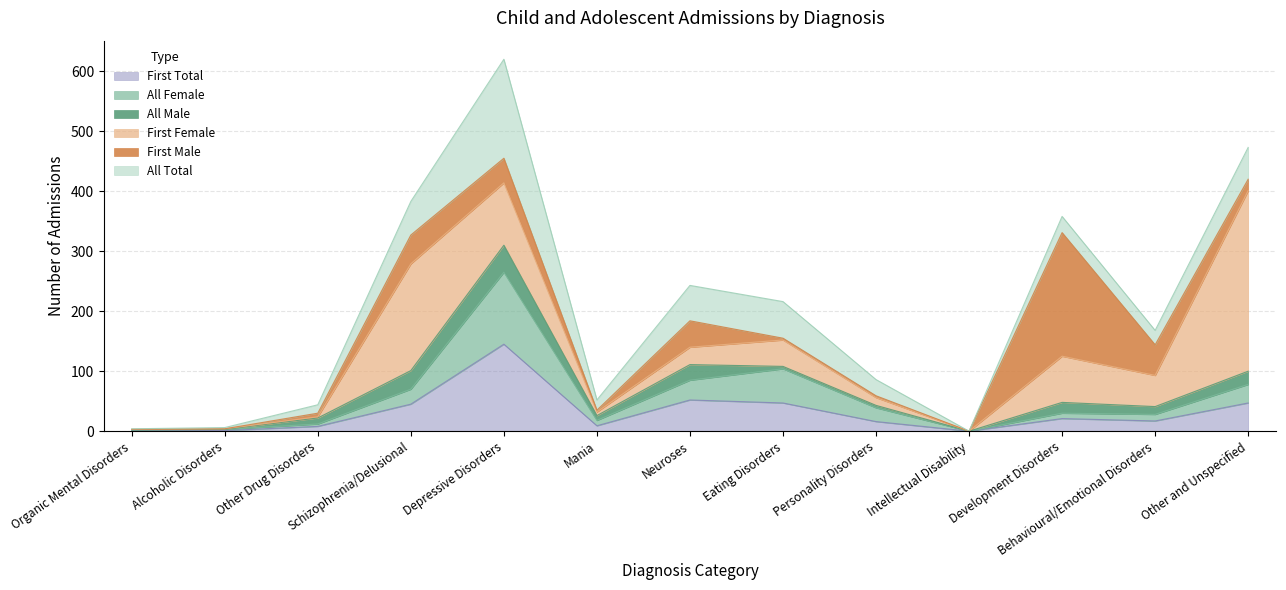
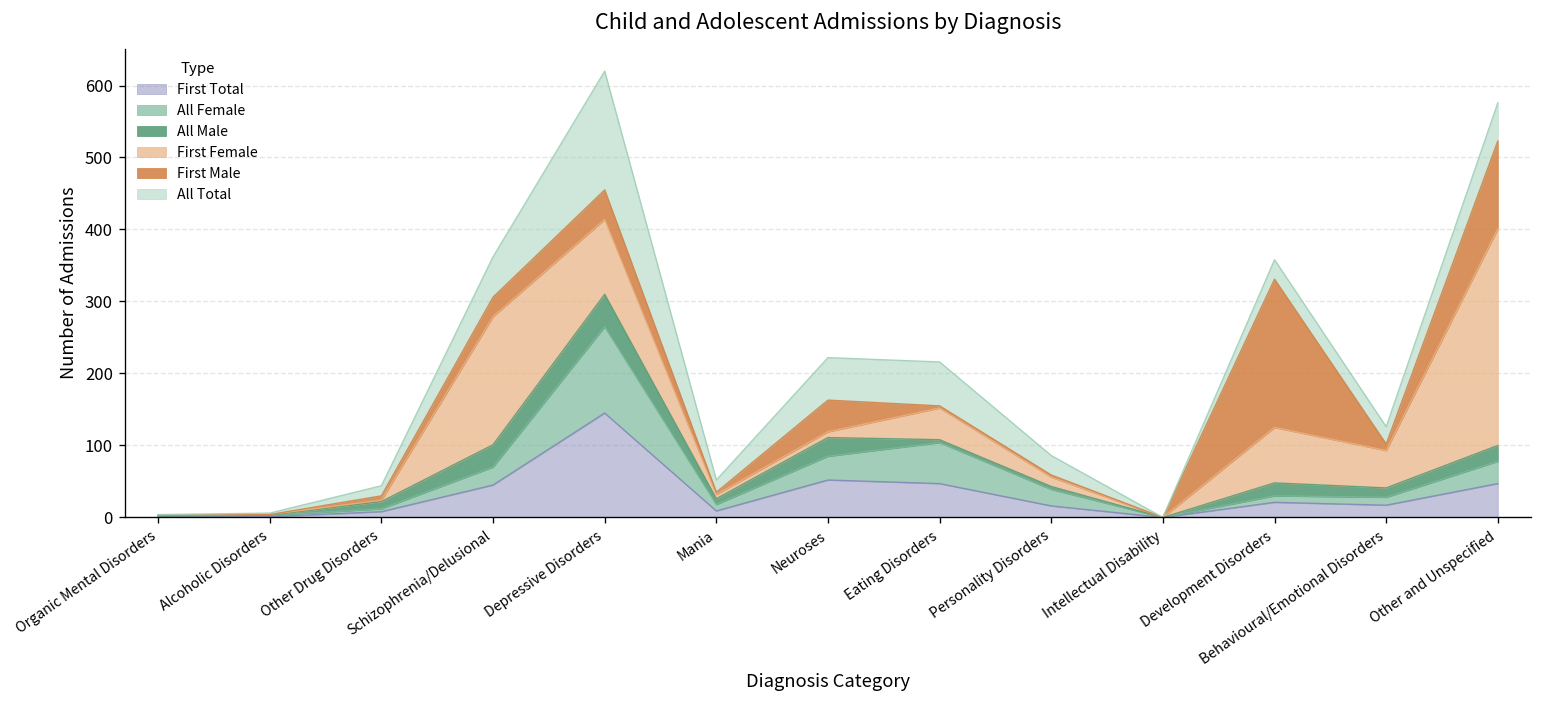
First Male, Schizophrenia/Delusional: 50 -> 30
First Female, Neuroses: 30 -> 10
First Male, Behavioural/Emotional Disorders: 50 -> 10
First Male, Other and Unspecified: 20 -> 120
